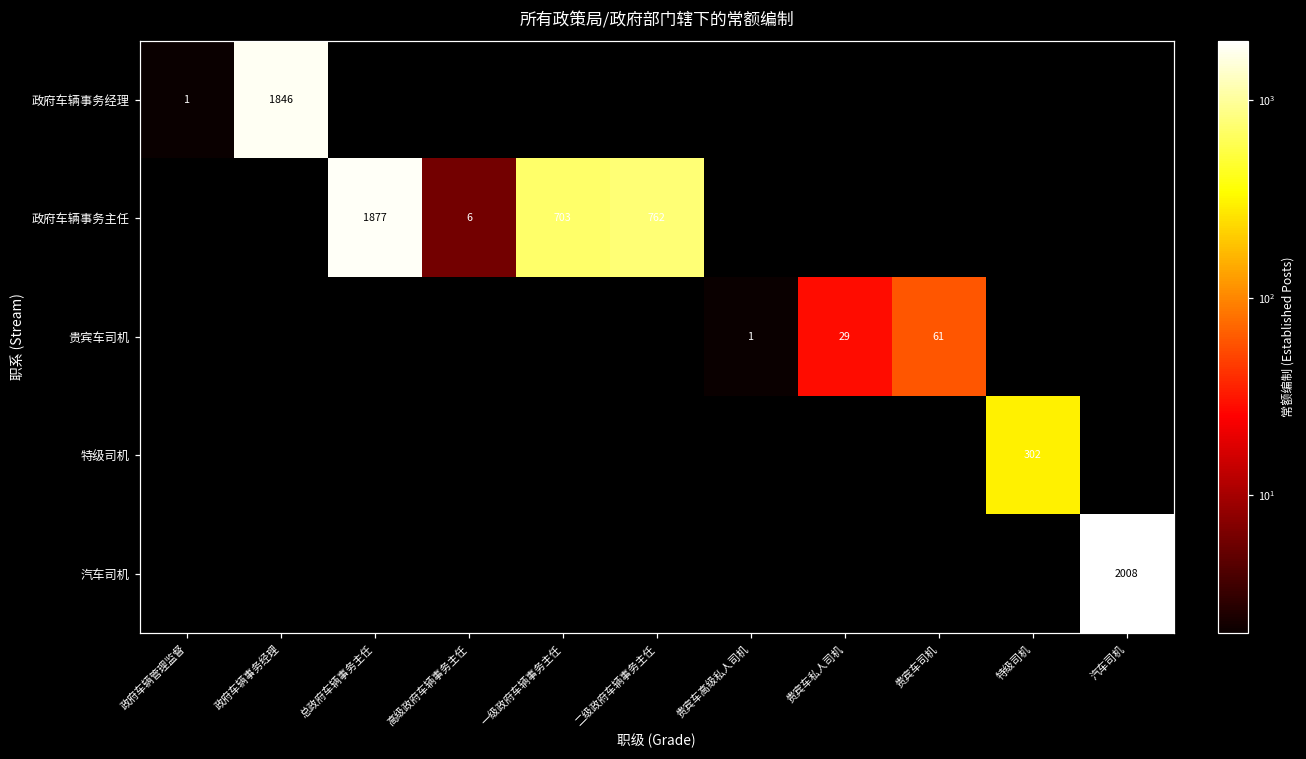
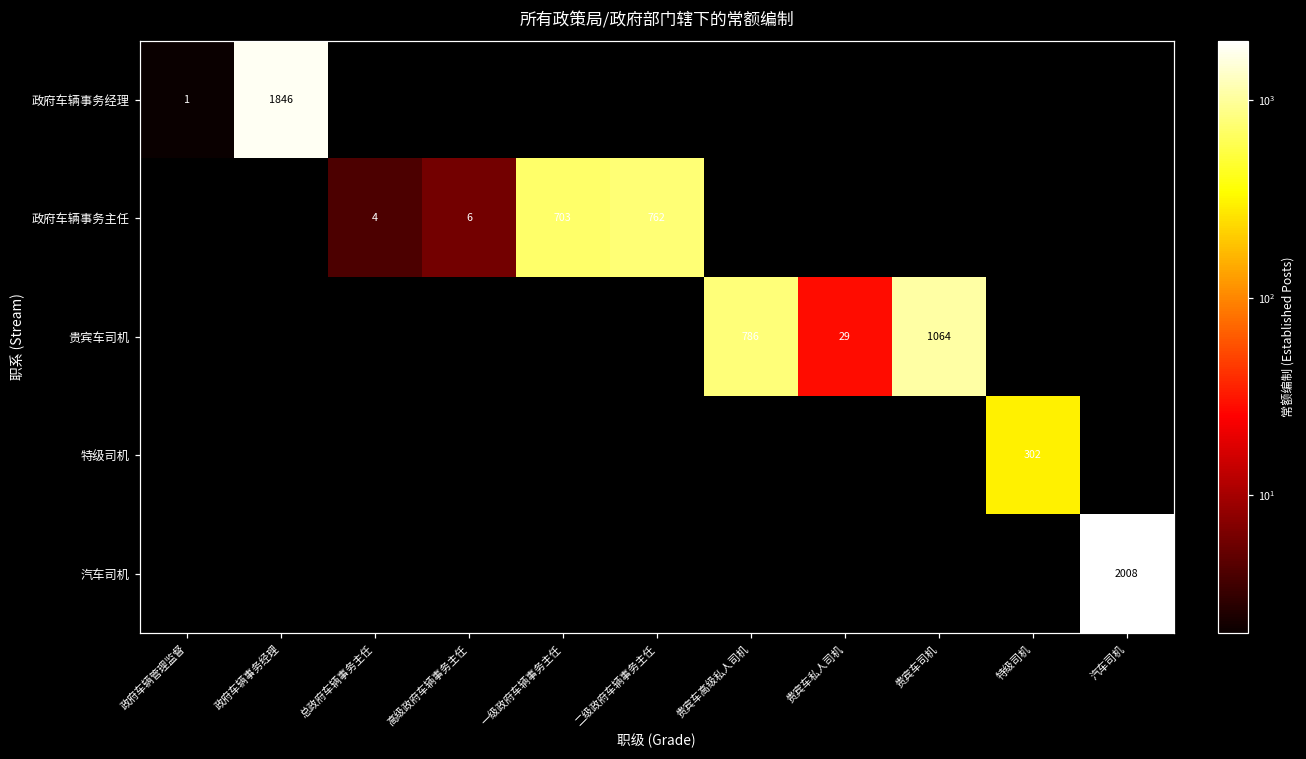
政府车辆事务主任, 总政府车辆事务主任: 1877 -> 4
贵宾车司机, 贵宾车高级私人司机: 1 -> 786
贵宾车司机, 贵宾车司机: 61 -> 1064
